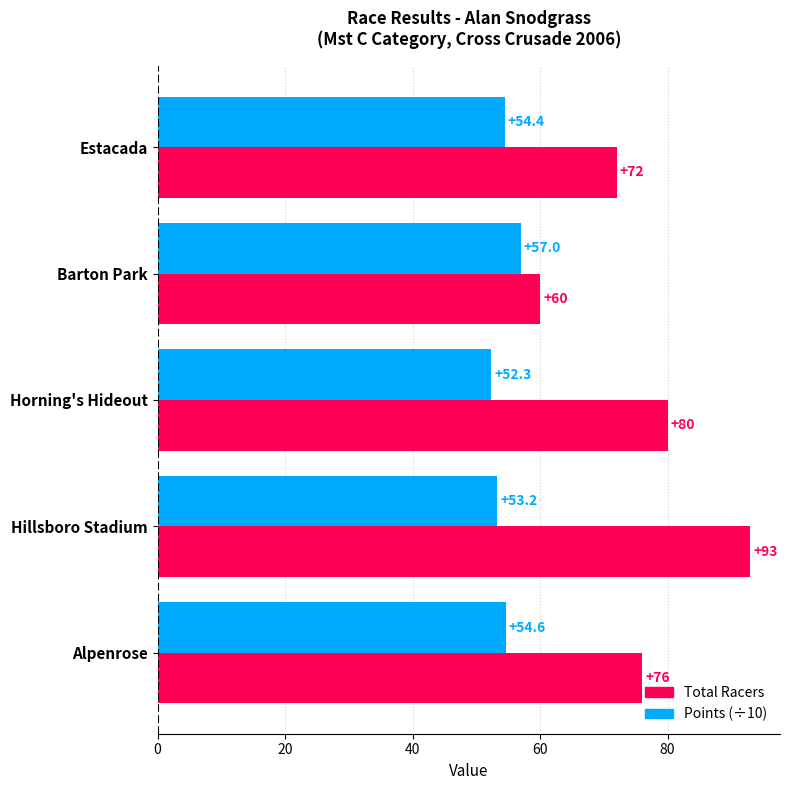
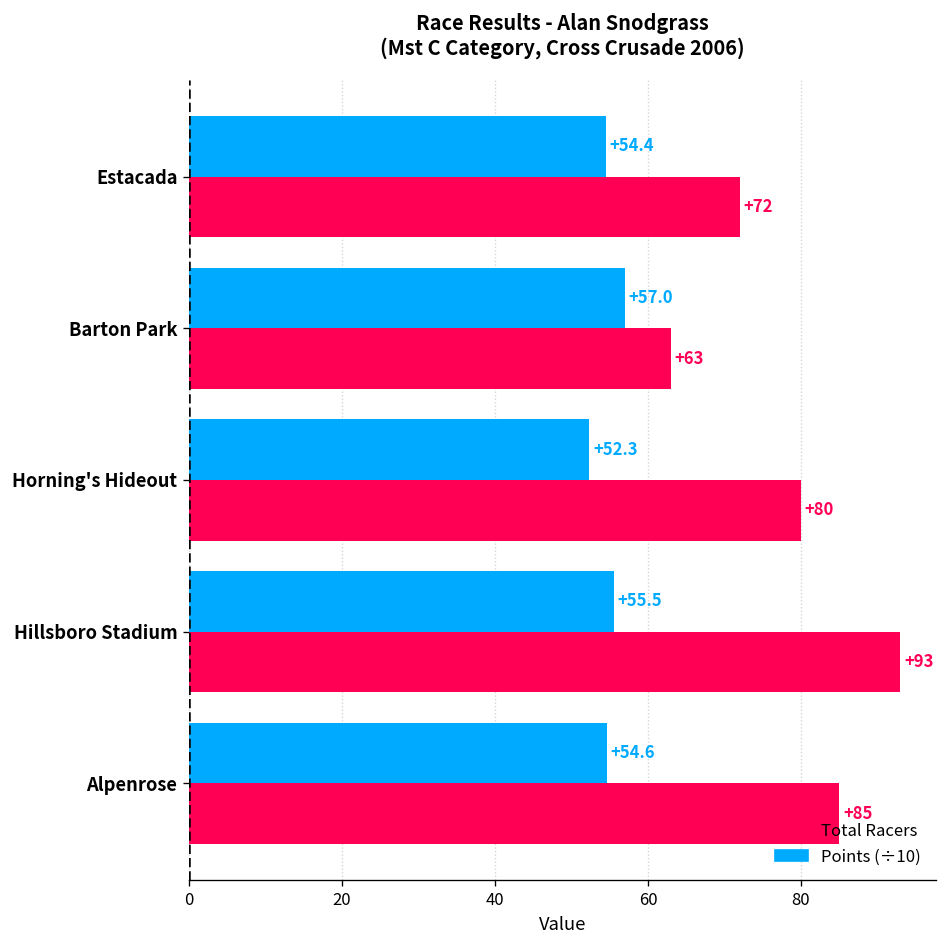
Total Racers, Barton Park: +60 -> +63
Points (÷10), Hillsboro Stadium: +53.2 -> +55.5
Total Racers, Alpenrose: +76 -> +85
